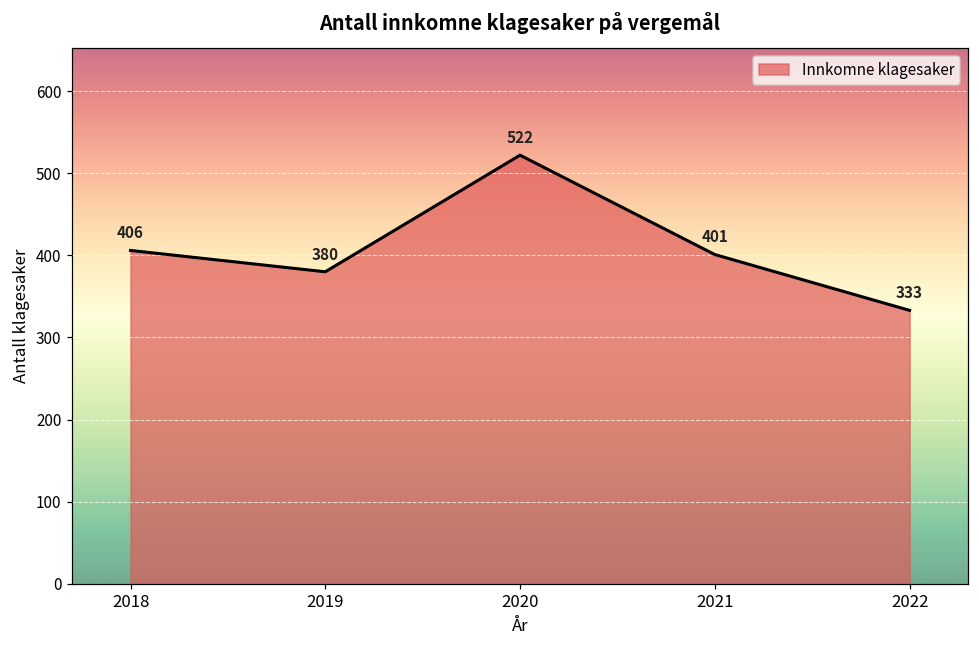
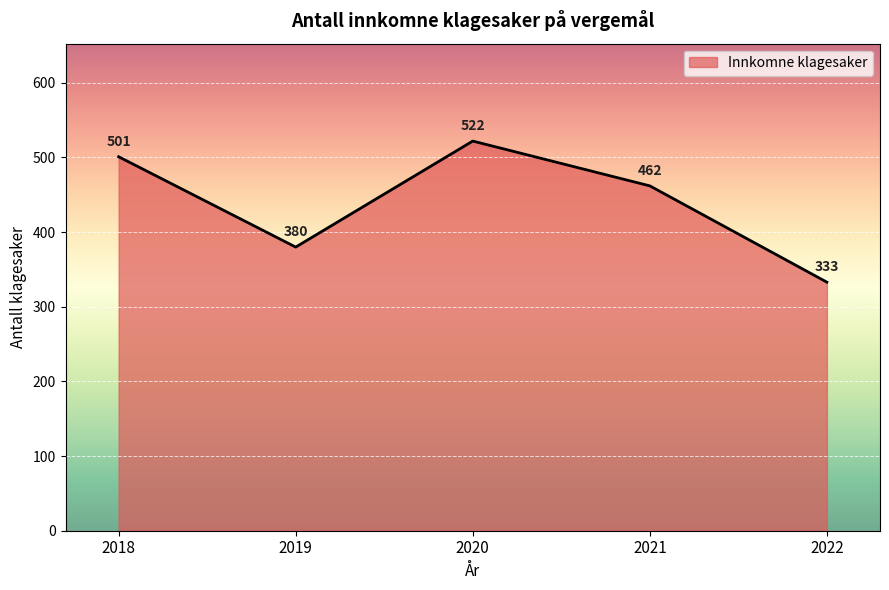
2018: 406 -> 501
2021: 401 -> 462
